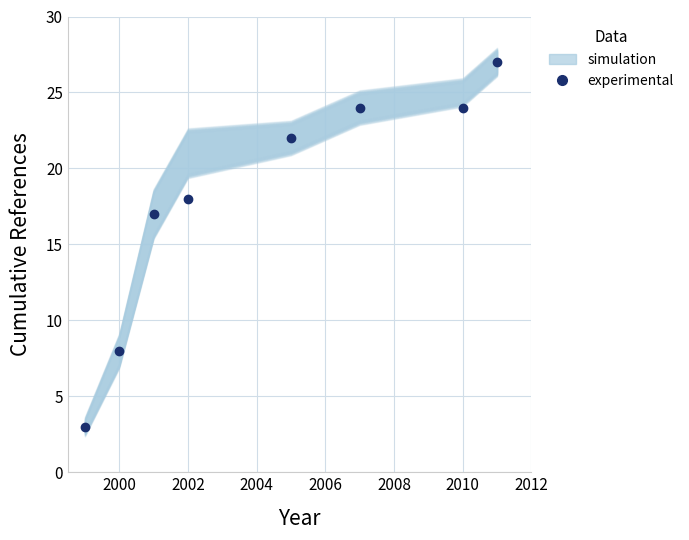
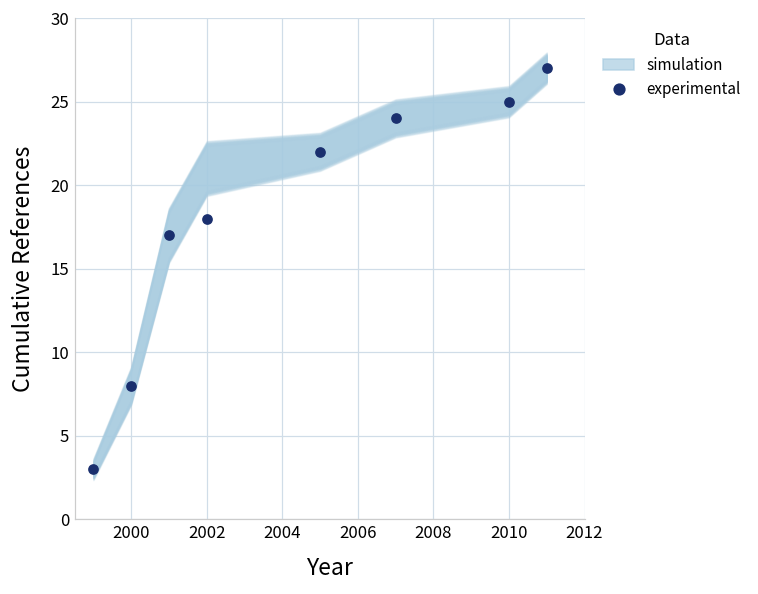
experimental, 2010: 24 -> 25
